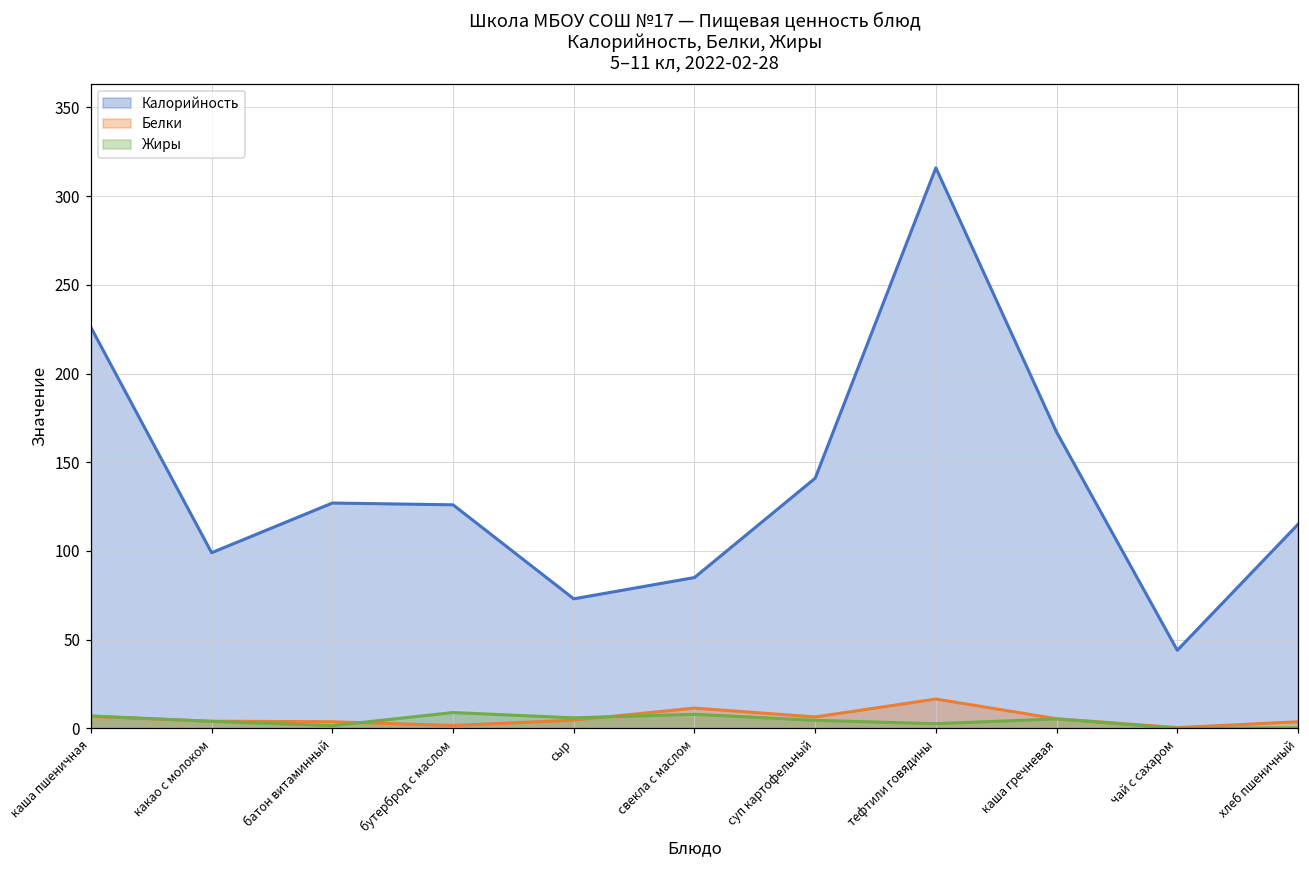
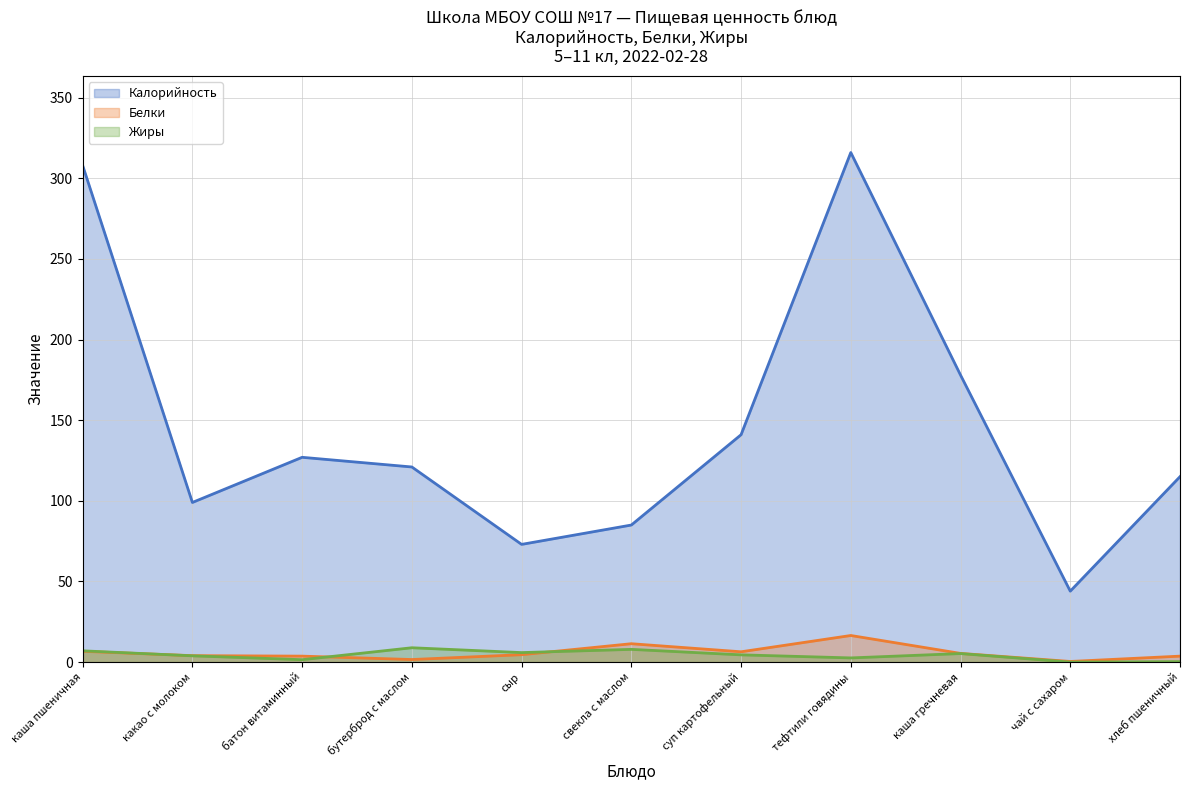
Калорийность, каша пшеничная: 226 -> 308
Калорийность, бутерброд с маслом: 126 -> 121
Калорийность, каша гречневая: 167 -> 178
